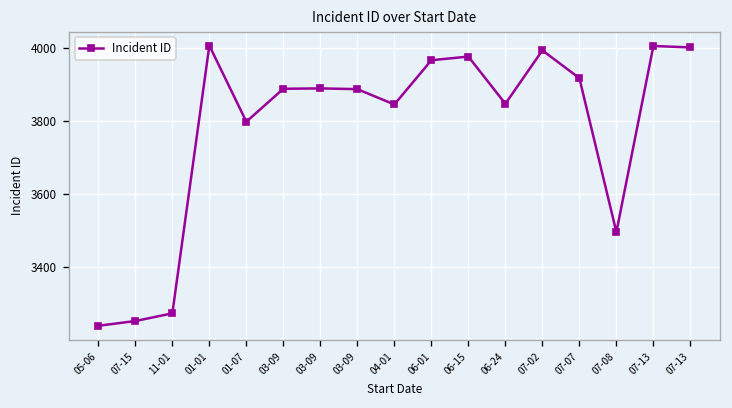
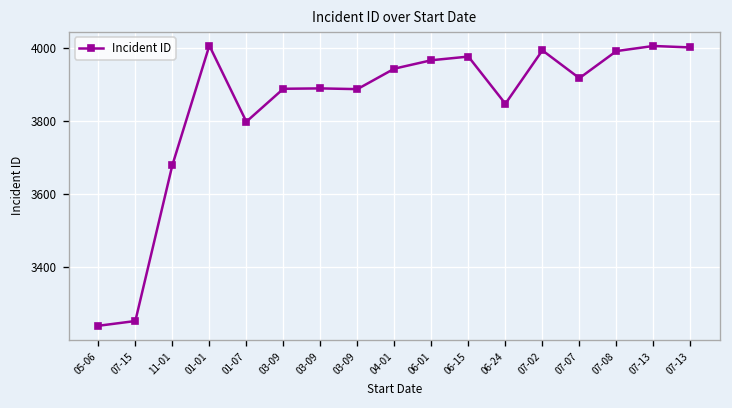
11-01: 3270 -> 3680
04-01: 3850 -> 3940
07-08: 3500 -> 3990
